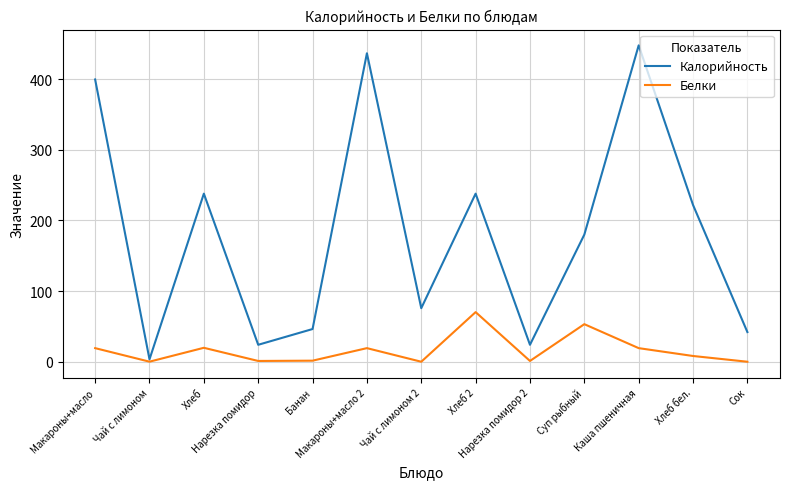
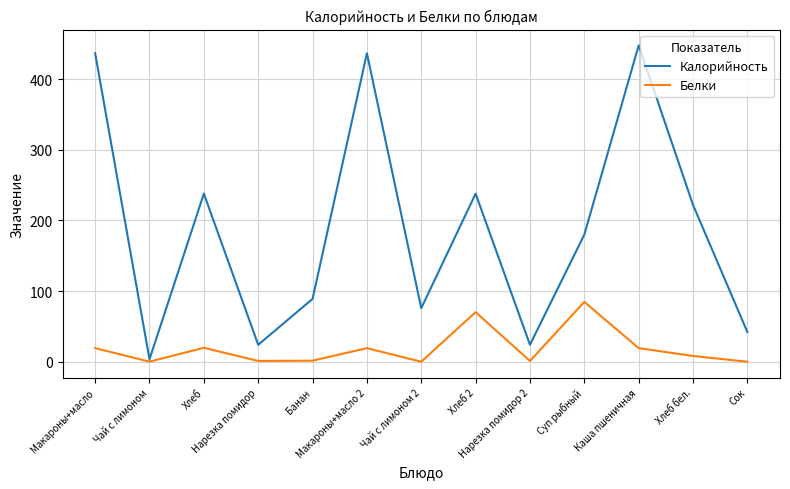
Калорийность, Макароны+масло: 400 -> 440
Калорийность, Банан: 50 -> 90
Белки, Суп рыбный: 50 -> 80
